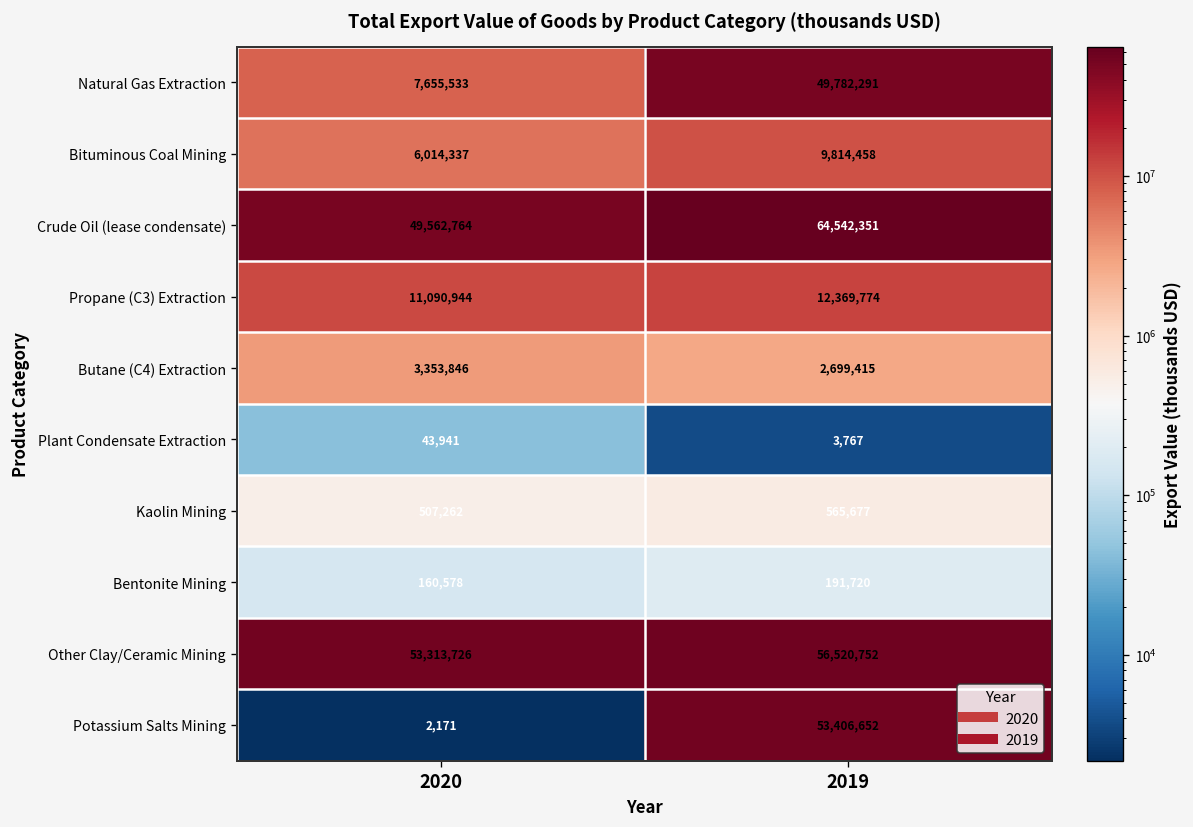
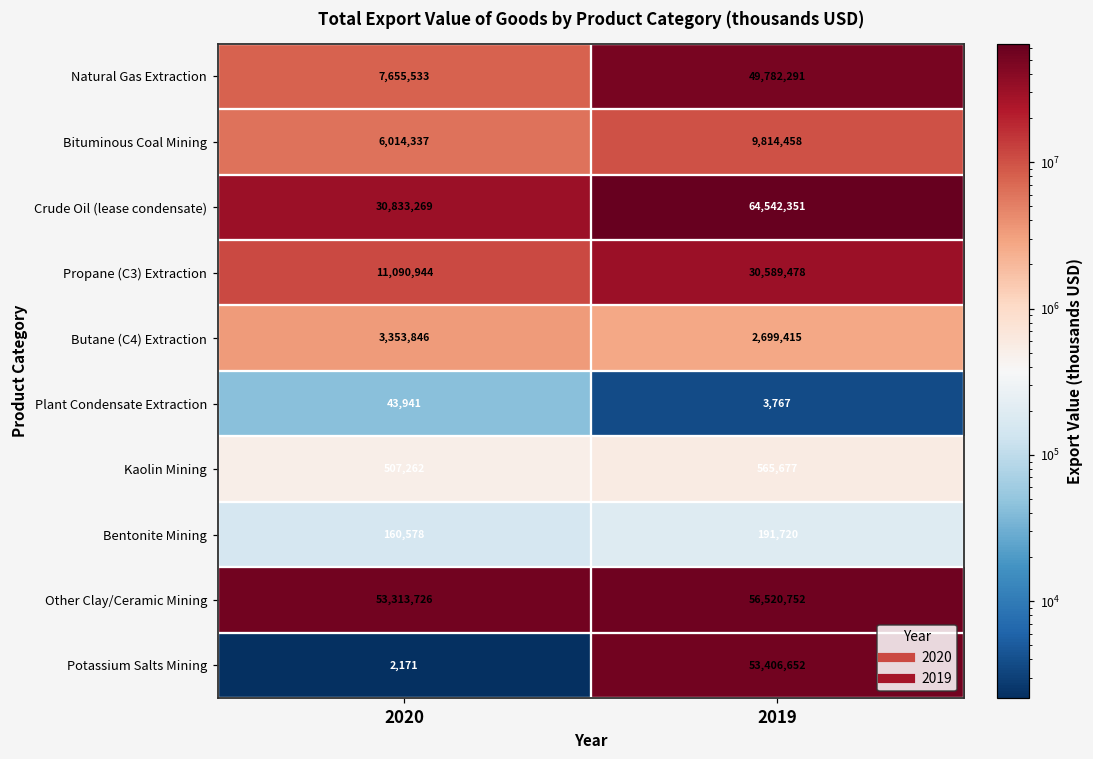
Crude Oil (lease condensate), 2020: 49,562,764 -> 30,833,269
Propane (C3) Extraction, 2019: 12,369,774 -> 30,589,478
